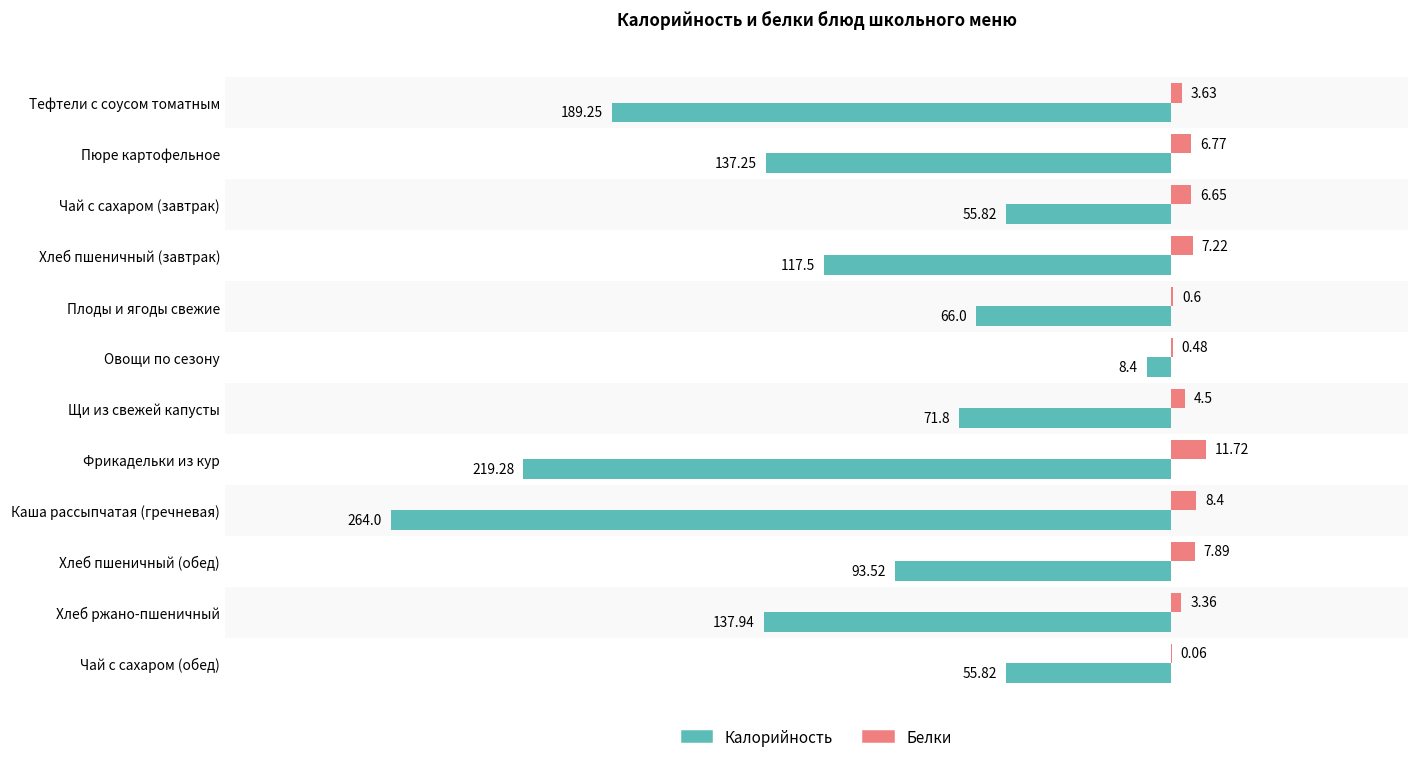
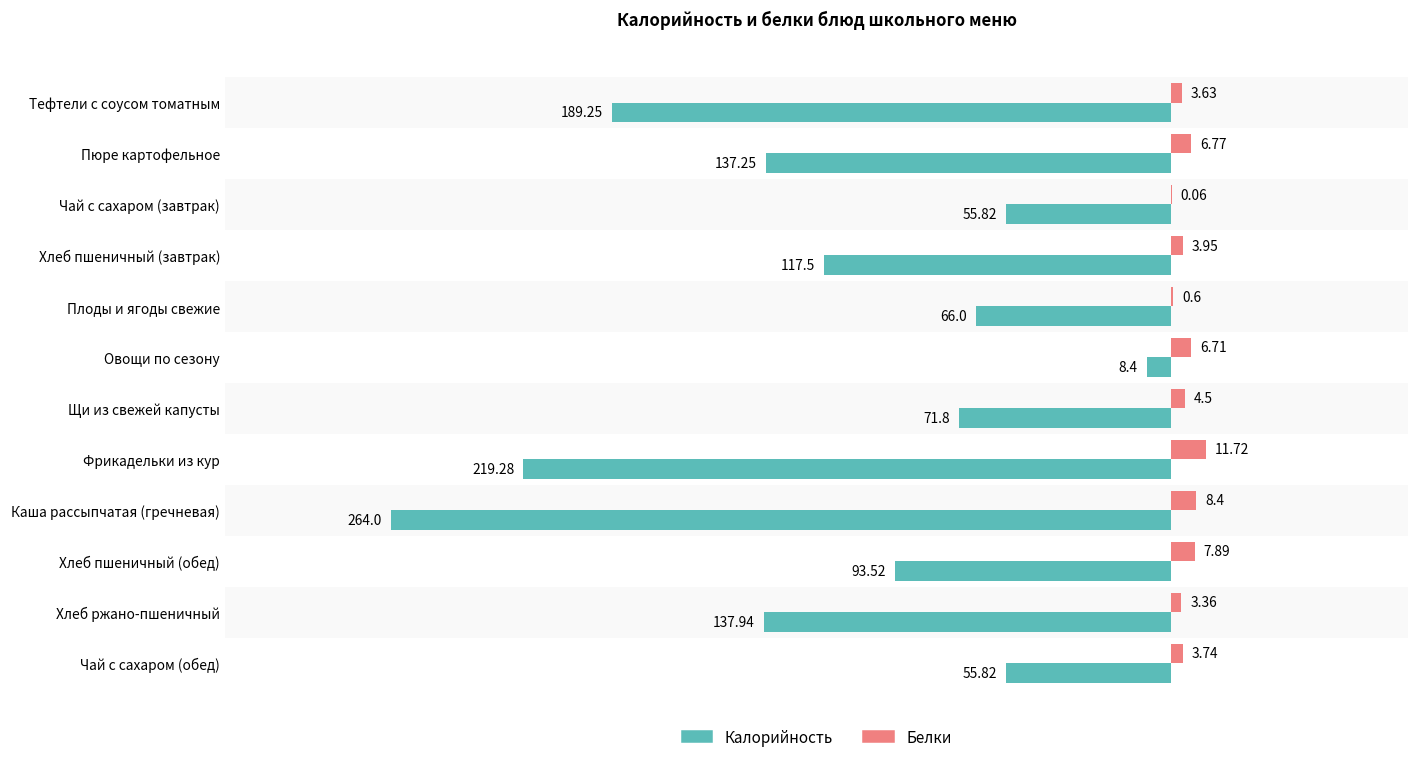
Белки, Чай с сахаром (завтрак): 6.65 -> 0.06
Белки, Хлеб пшеничный (завтрак): 7.22 -> 3.95
Белки, Овощи по сезону: 0.48 -> 6.71
Белки, Чай с сахаром (обед): 0.06 -> 3.74
